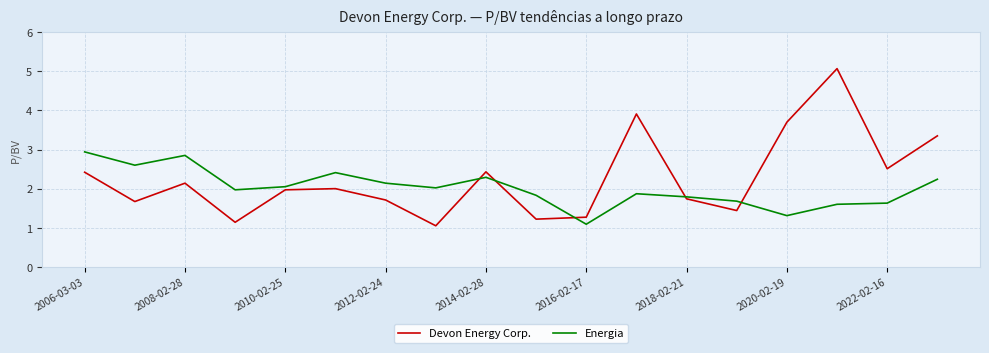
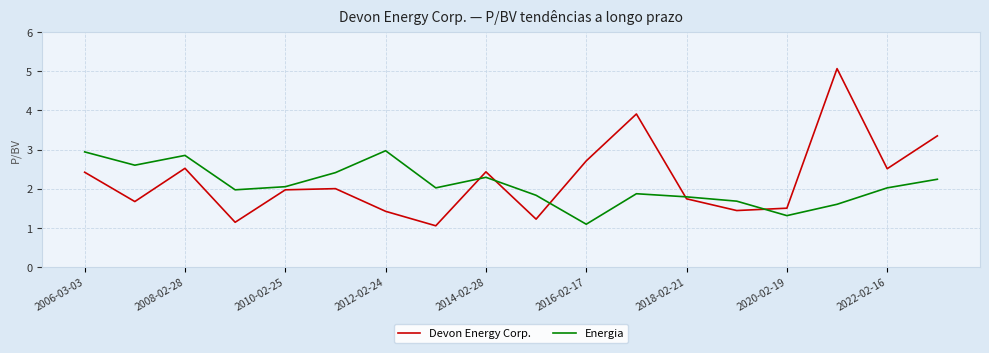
Devon Energy Corp., 2008-02-28: 2.1 -> 2.5
Devon Energy Corp., 2012-02-24: 1.7 -> 1.4
Energia, 2012-02-24: 2.1 -> 3.0
Devon Energy Corp., 2016-02-17: 1.3 -> 2.7
Devon Energy Corp., 2020-02-19: 3.7 -> 1.5
Energia, 2022-02-16: 1.6 -> 2.0
